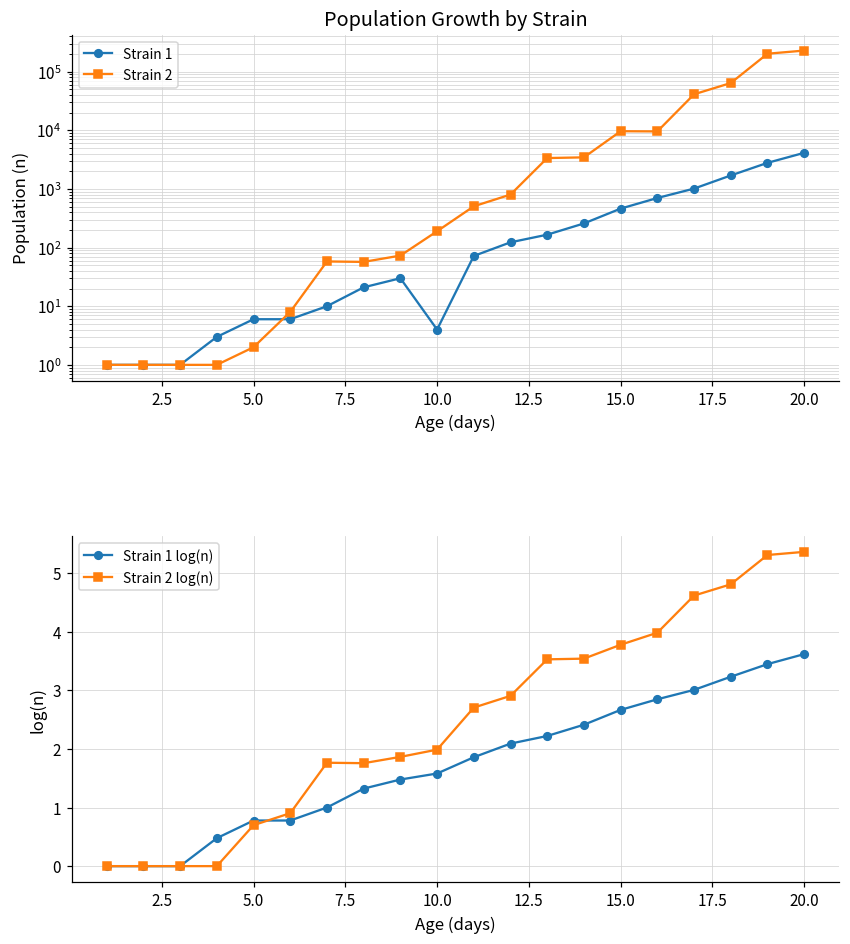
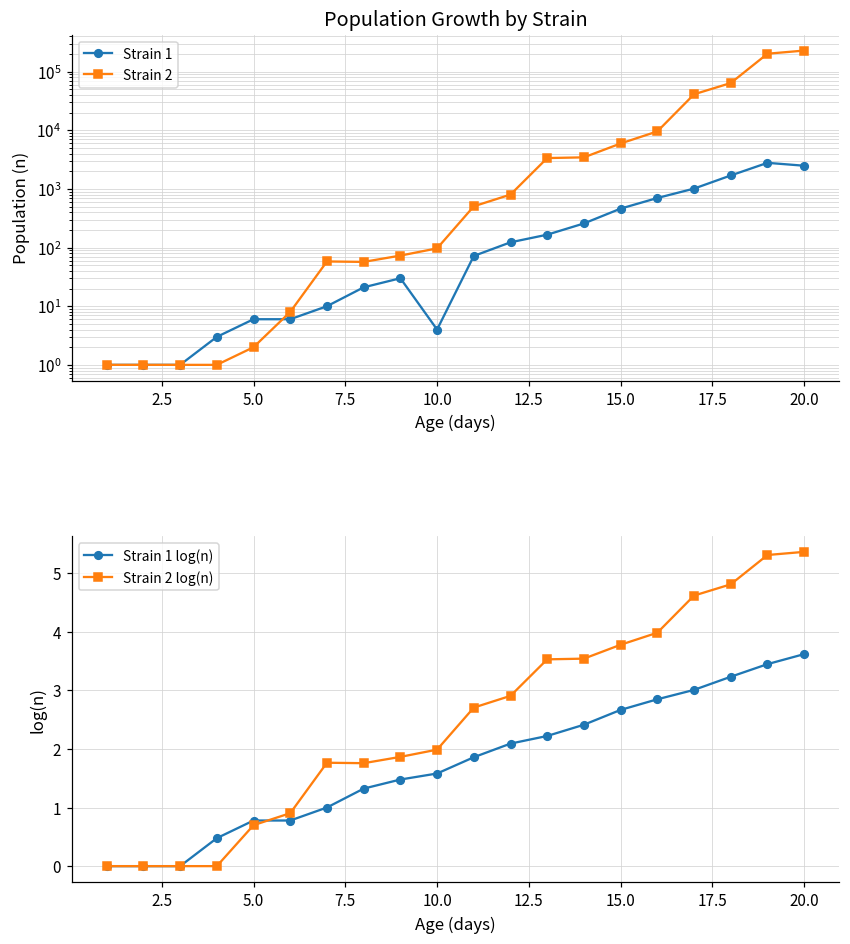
Population Growth by Strain, Strain 2, 10.0: 190 -> 100
Population Growth by Strain, Strain 2, 15.0: 10000 -> 6000
Population Growth by Strain, Strain 1, 20.0: 4000 -> 2000
